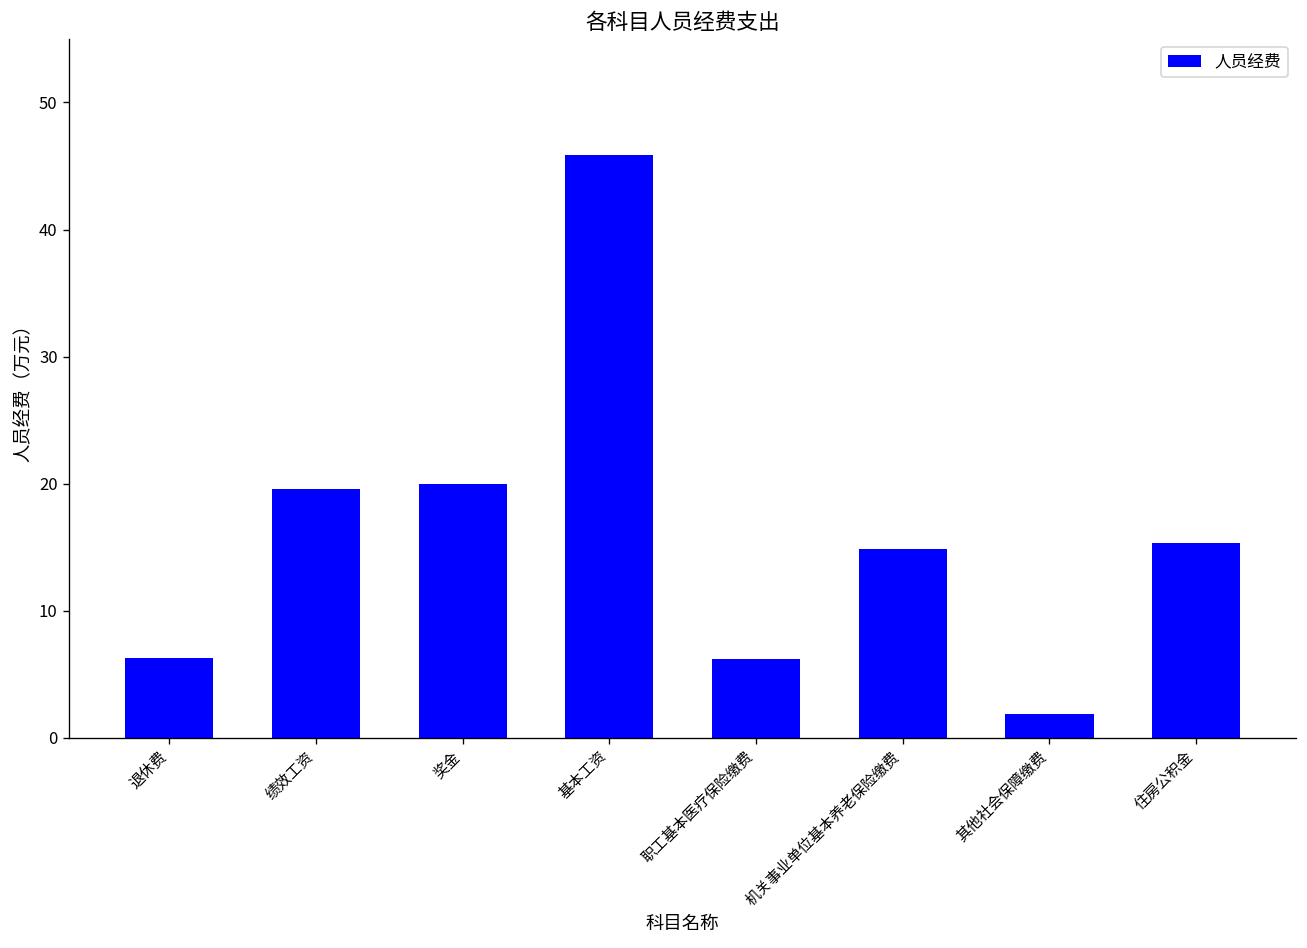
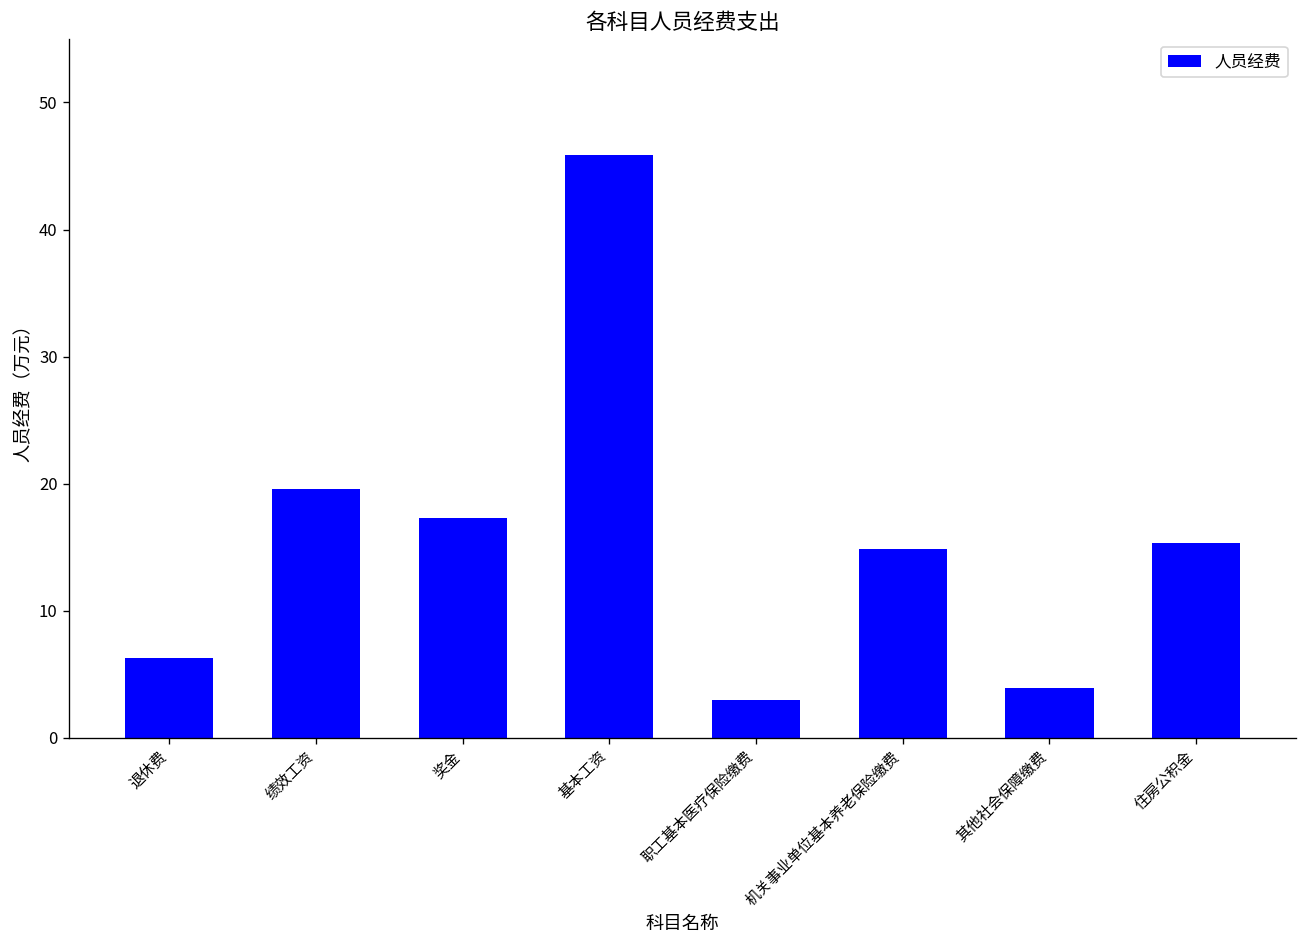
奖金: 20.0 -> 17.3
职工基本医疗保险缴费: 6.2 -> 3.0
其他社会保障缴费: 1.9 -> 3.9
